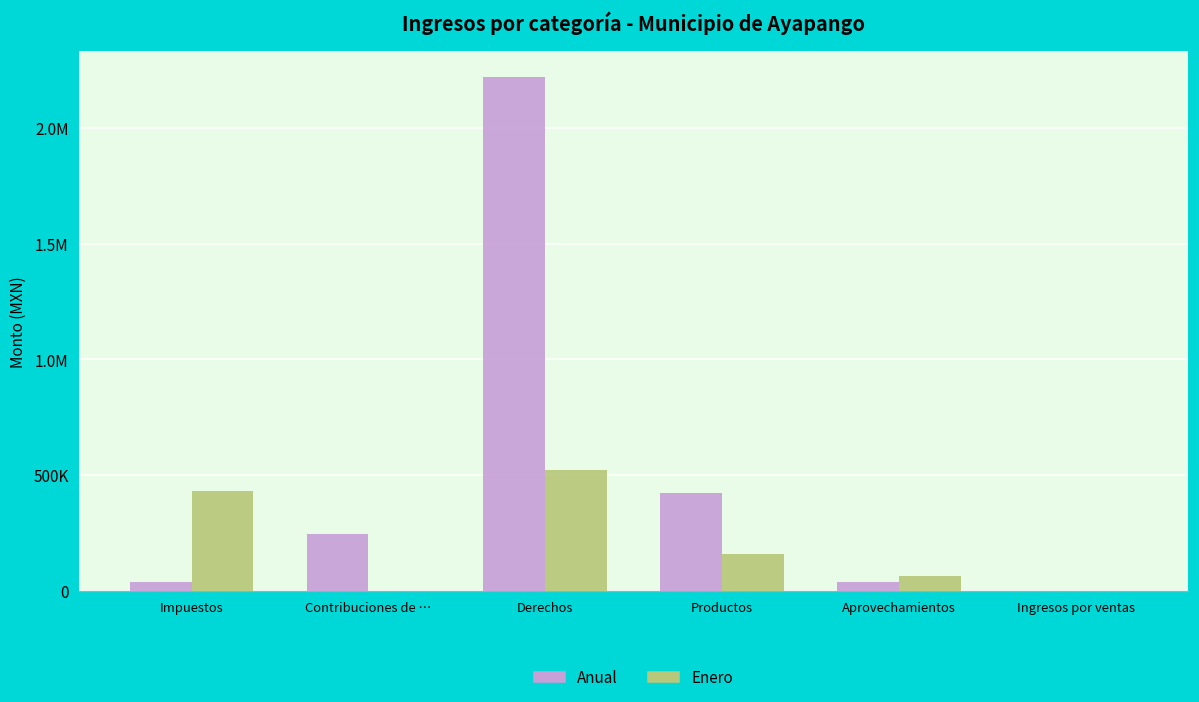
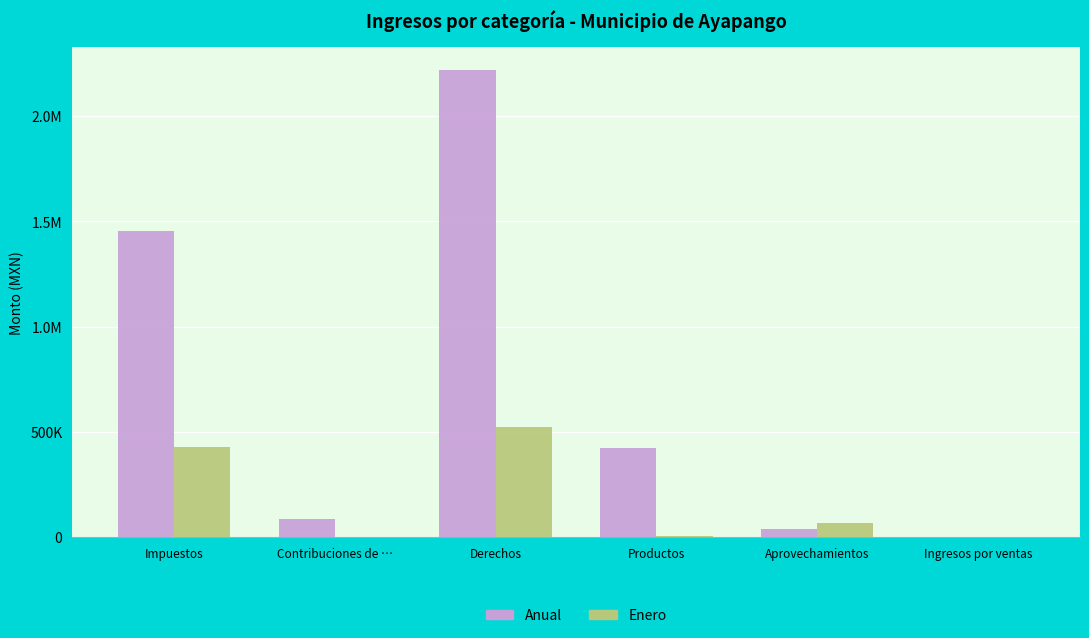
Anual, Impuestos: 40000 -> 1450000
Anual, Contribuciones de …: 240000 -> 90000
Enero, Productos: 160000 -> 0
